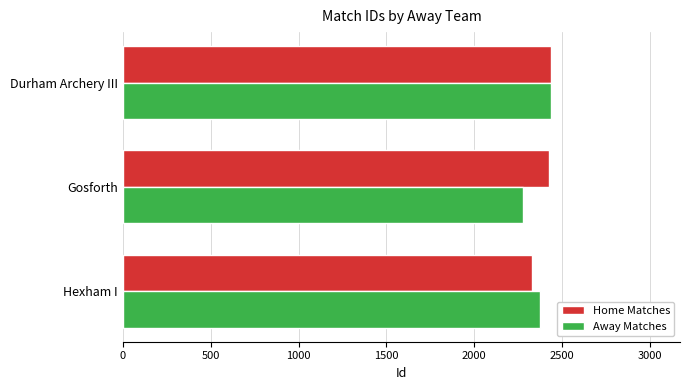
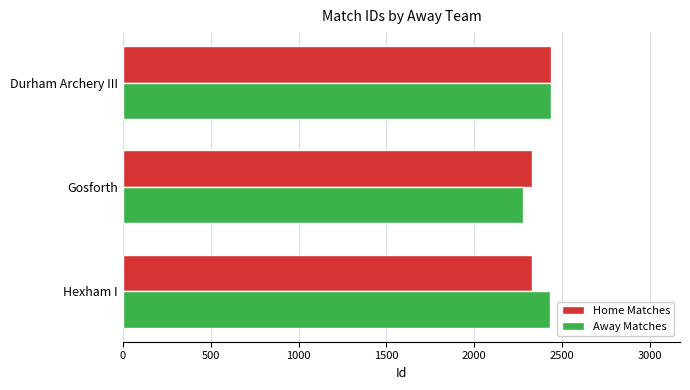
Home Matches, Gosforth: 2430 -> 2330
Away Matches, Hexham I: 2380 -> 2430
